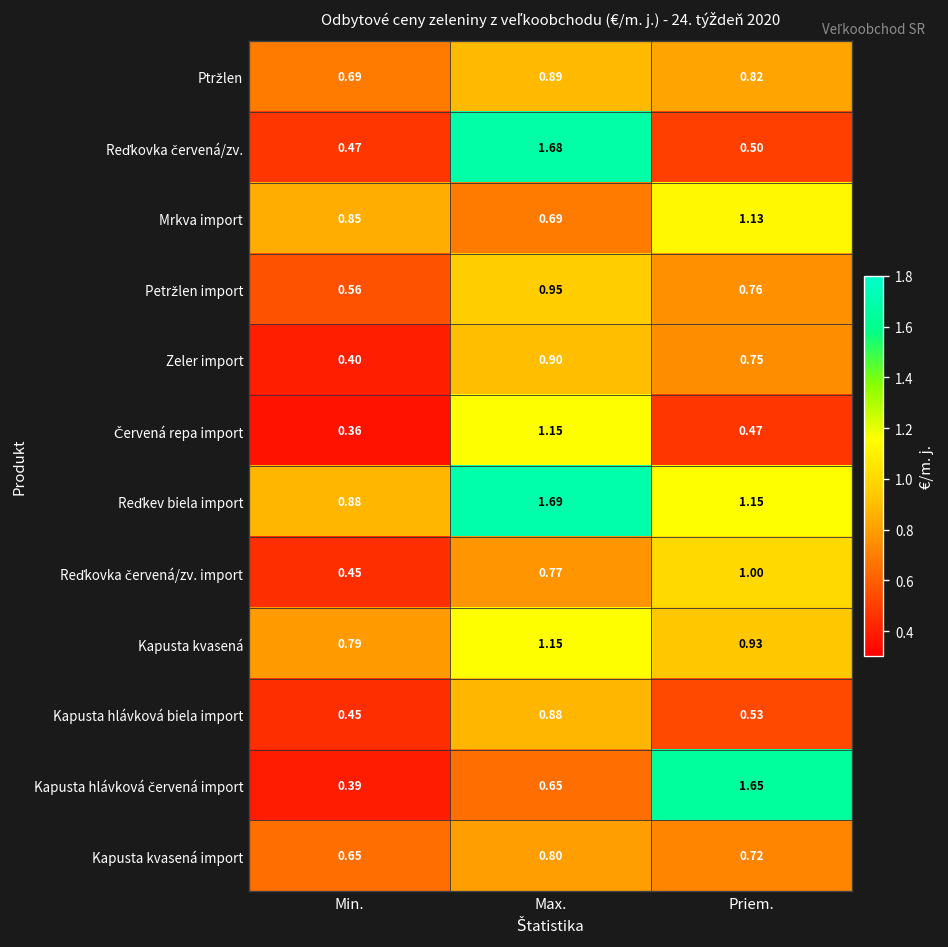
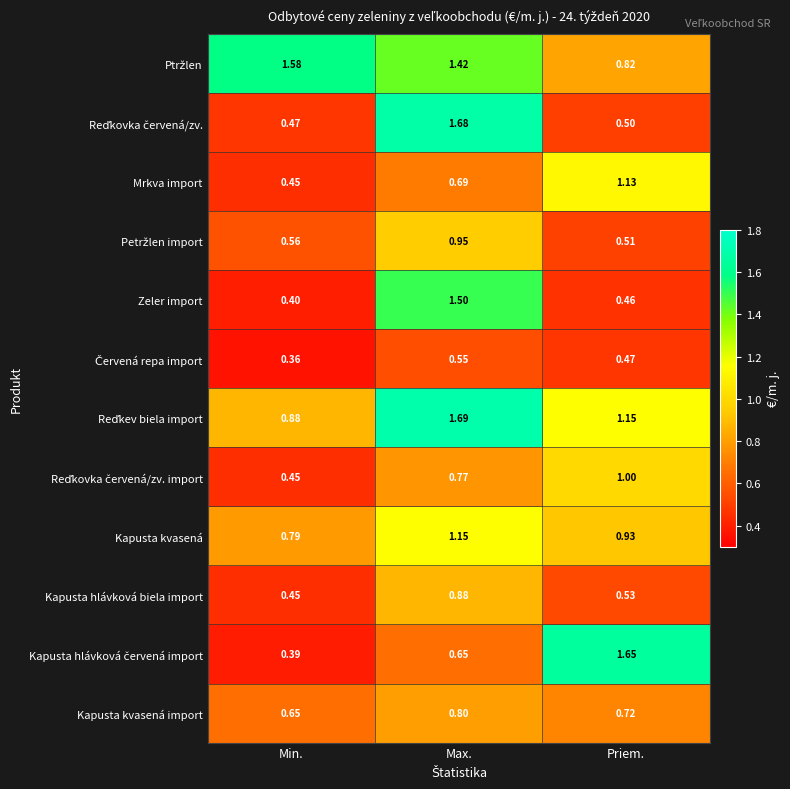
Ptržlen, Min.: 0.69 -> 1.58
Ptržlen, Max.: 0.89 -> 1.42
Mrkva import, Min.: 0.85 -> 0.45
Petržlen import, Priem.: 0.76 -> 0.51
Zeler import, Max.: 0.90 -> 1.50
Zeler import, Priem.: 0.75 -> 0.46
Červená repa import, Max.: 1.15 -> 0.55
